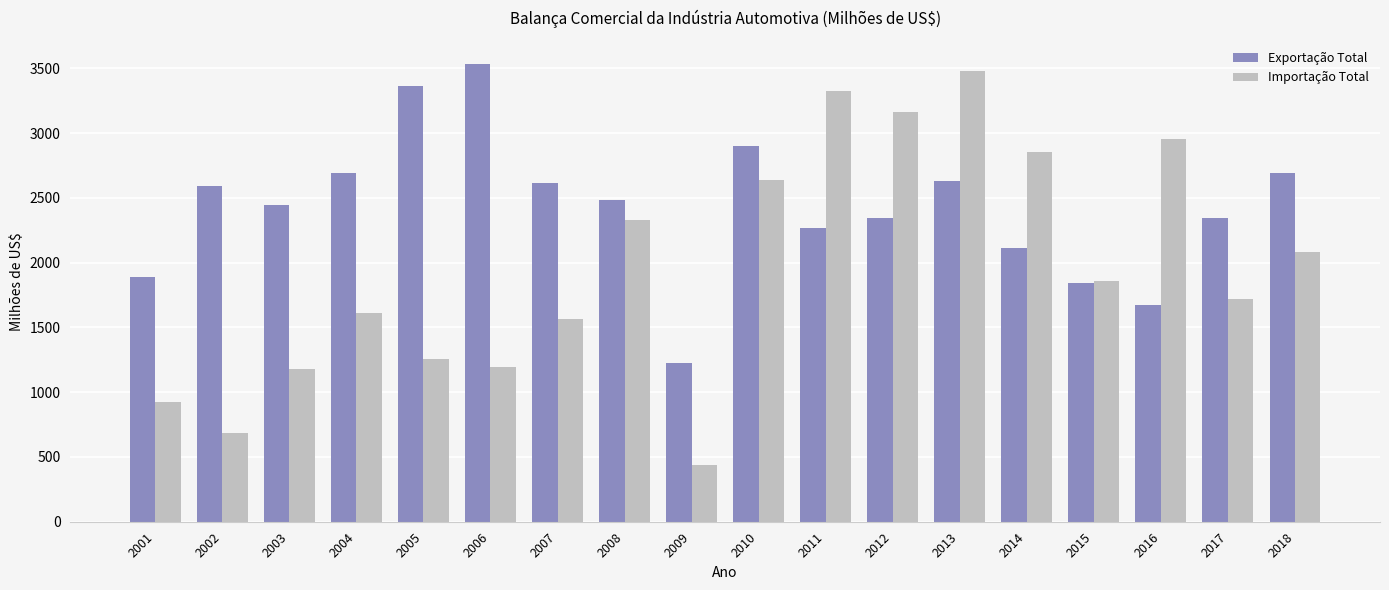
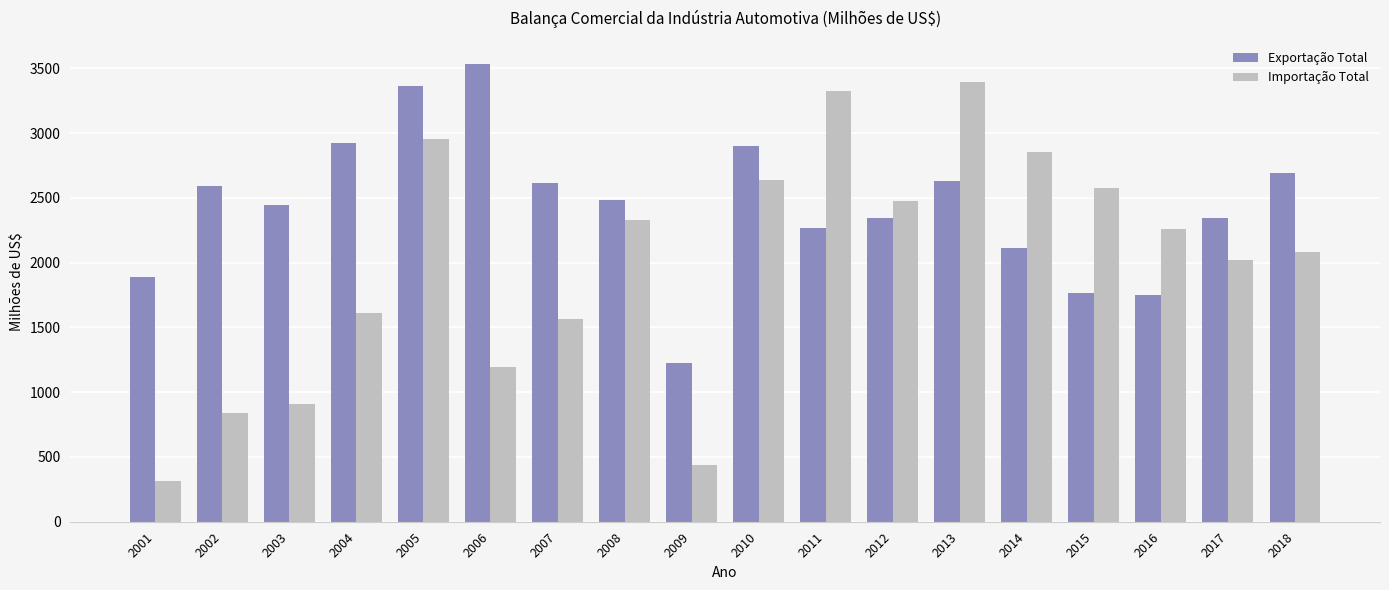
Importação Total, 2001: 930 -> 310
Importação Total, 2002: 680 -> 840
Importação Total, 2003: 1180 -> 910
Exportação Total, 2004: 2690 -> 2920
Importação Total, 2005: 1260 -> 2960
Importação Total, 2012: 3160 -> 2470
Importação Total, 2013: 3480 -> 3390
Exportação Total, 2015: 1840 -> 1770
Importação Total, 2015: 1850 -> 2570
Exportação Total, 2016: 1680 -> 1750
Importação Total, 2016: 2960 -> 2260
Importação Total, 2017: 1720 -> 2020
